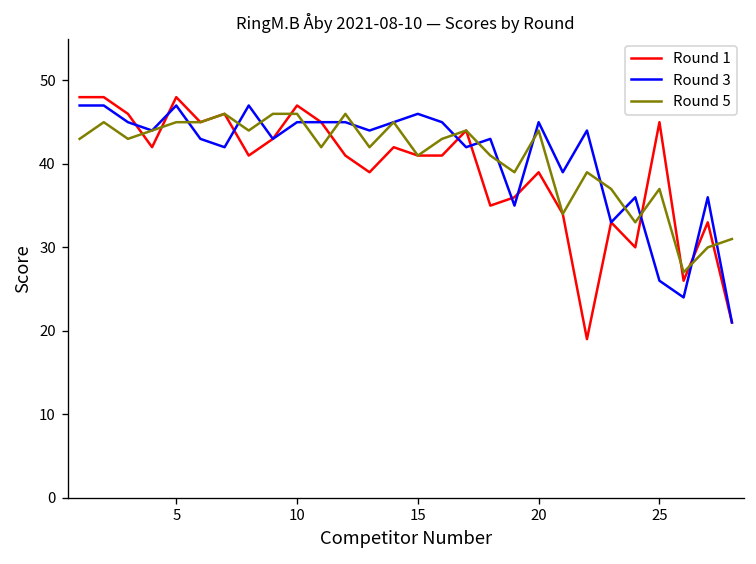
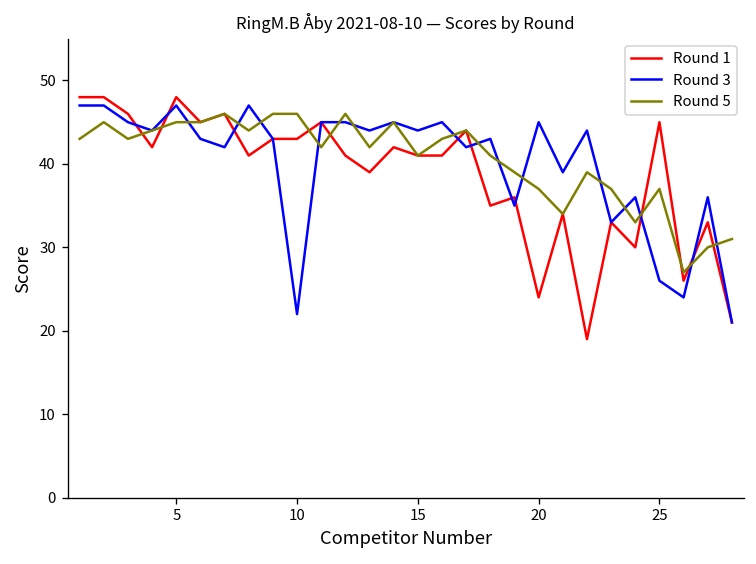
Round 1, 10: 47 -> 43
Round 3, 10: 45 -> 22
Round 3, 15: 46 -> 44
Round 1, 20: 39 -> 24
Round 5, 20: 44 -> 37
